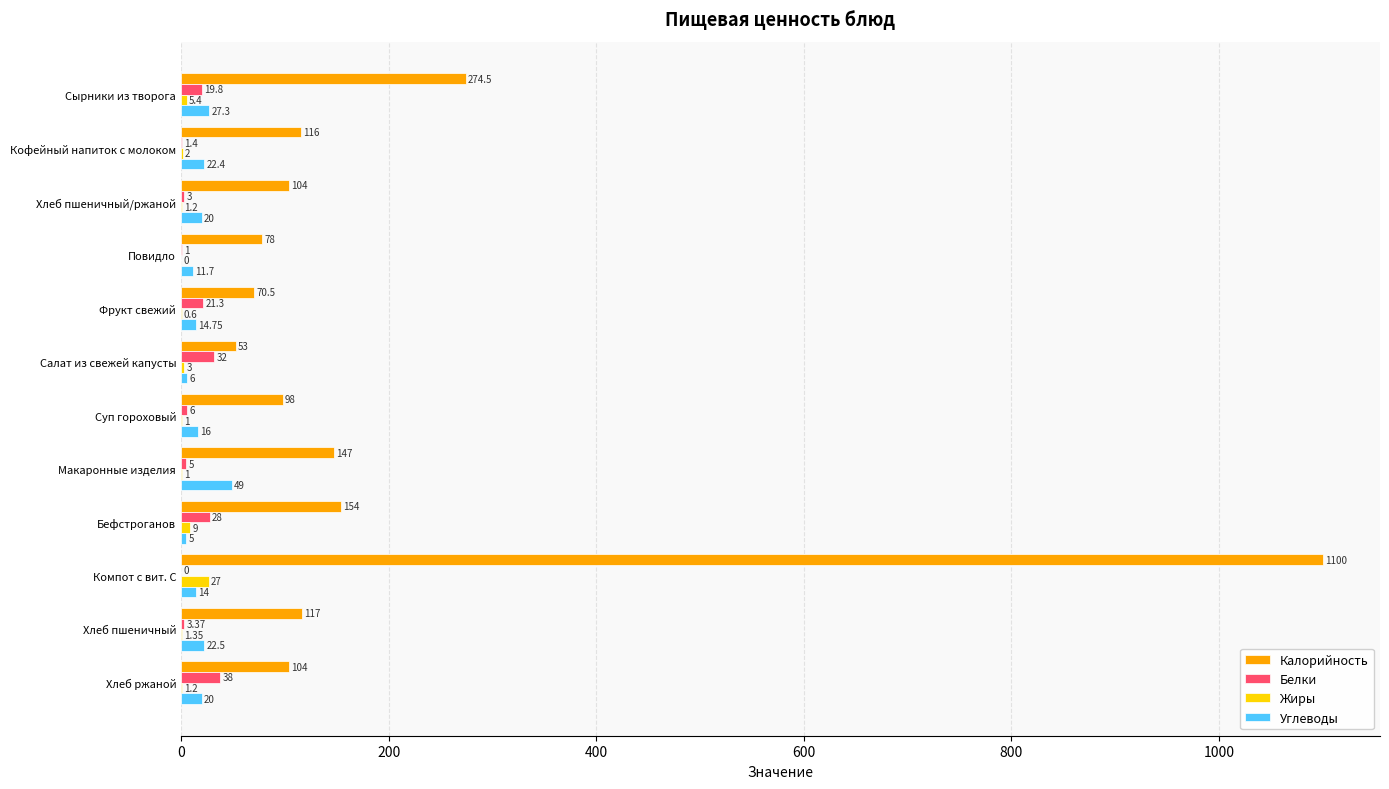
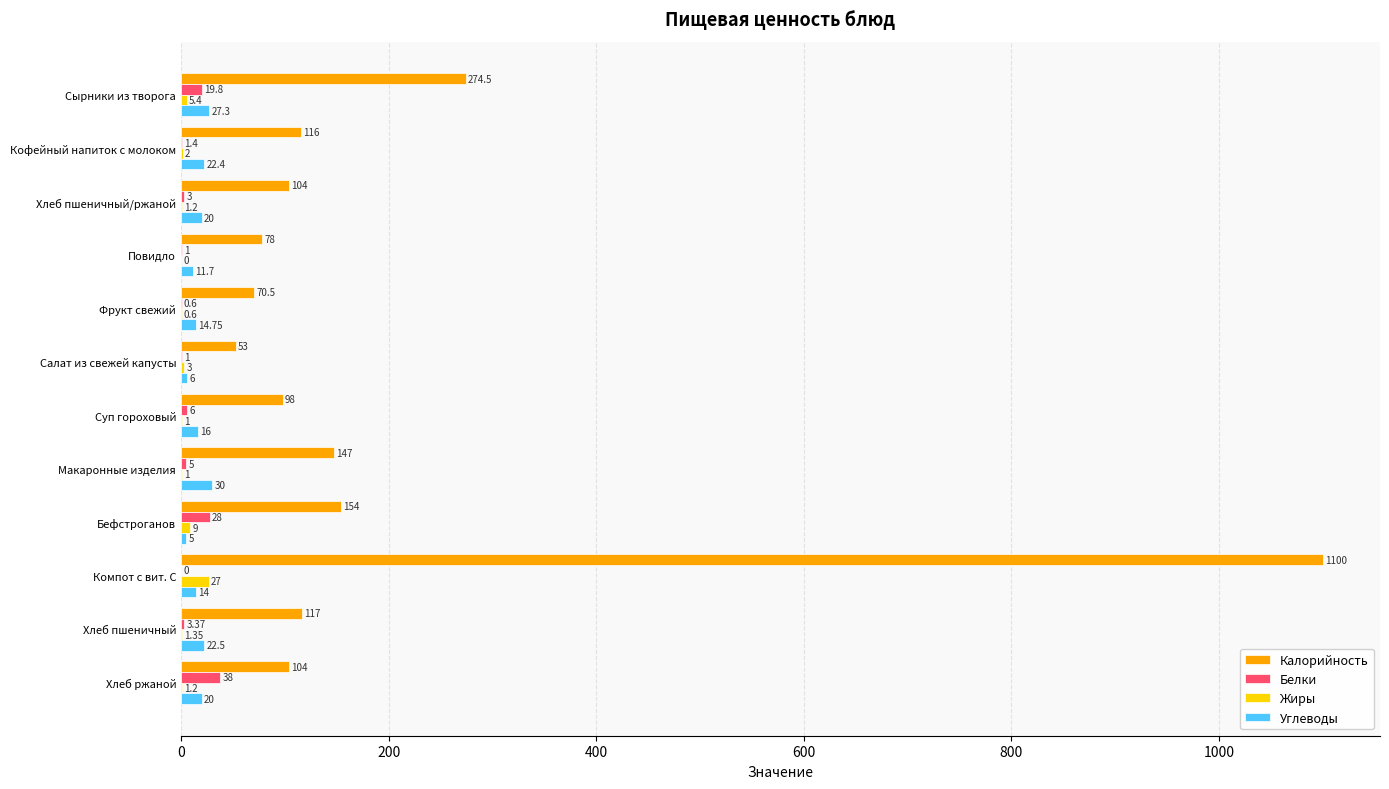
Белки, Фрукт свежий: 21.3 -> 0.6
Белки, Салат из свежей капусты: 32 -> 1
Углеводы, Макаронные изделия: 49 -> 30
